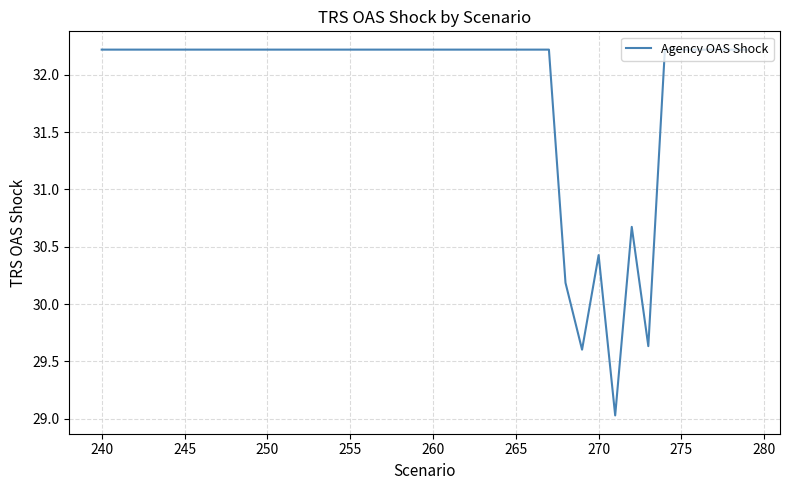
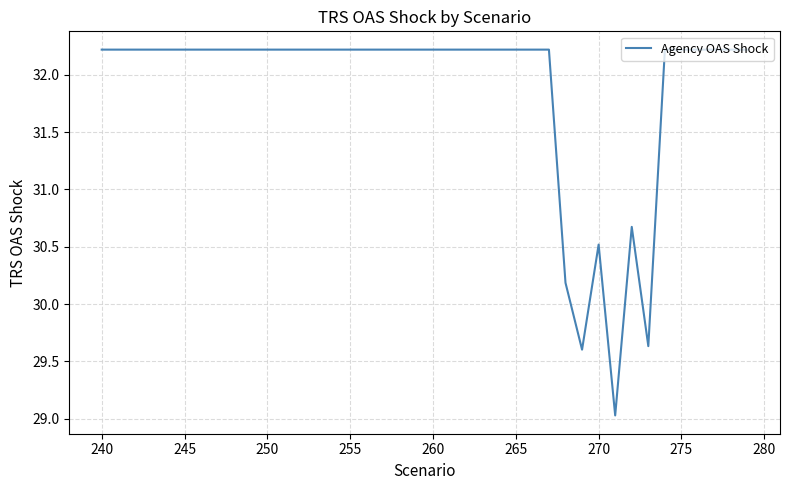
270: 30.43 -> 30.52
